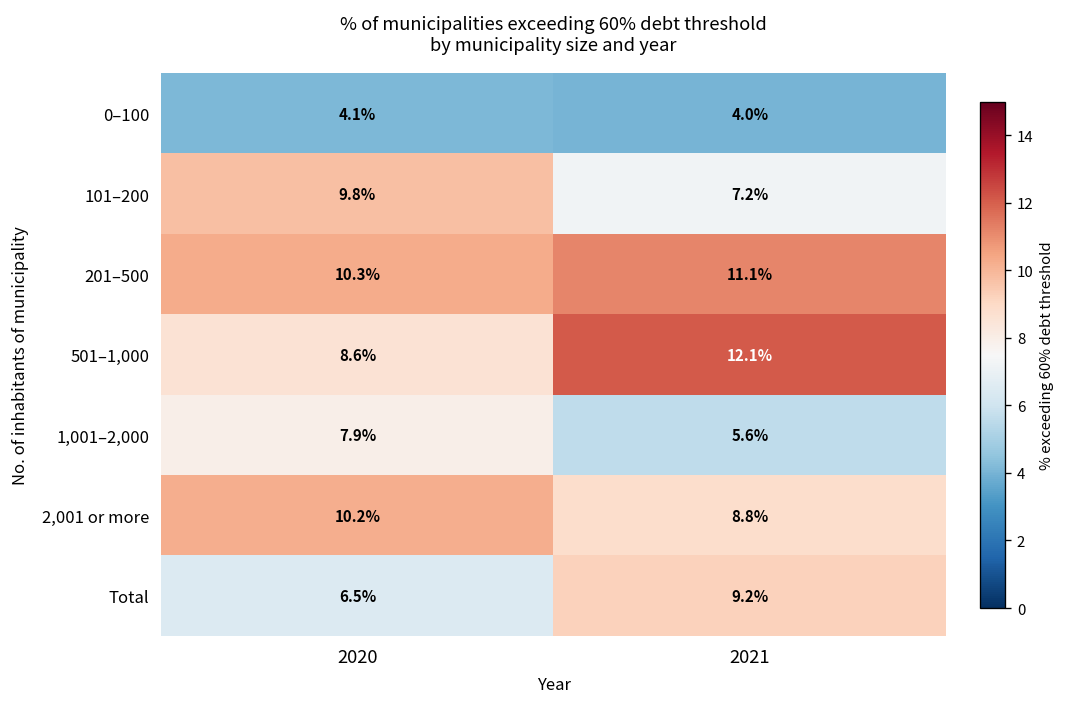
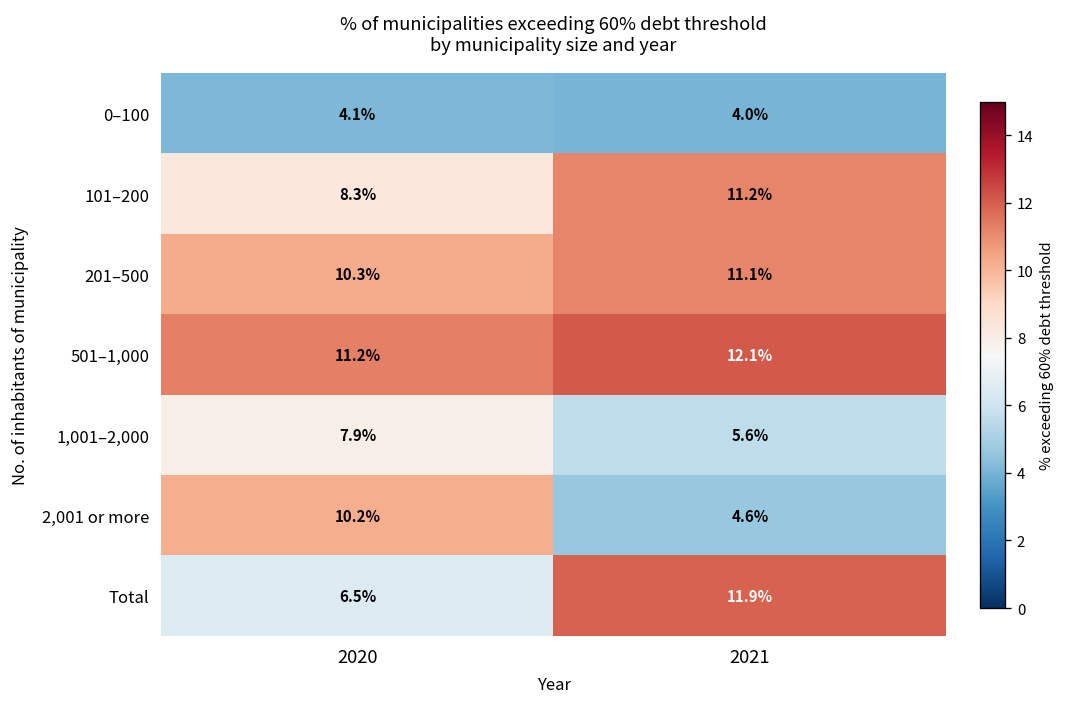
101–200, 2020: 9.8% -> 8.3%
101–200, 2021: 7.2% -> 11.2%
501–1,000, 2020: 8.6% -> 11.2%
2,001 or more, 2021: 8.8% -> 4.6%
Total, 2021: 9.2% -> 11.9%
